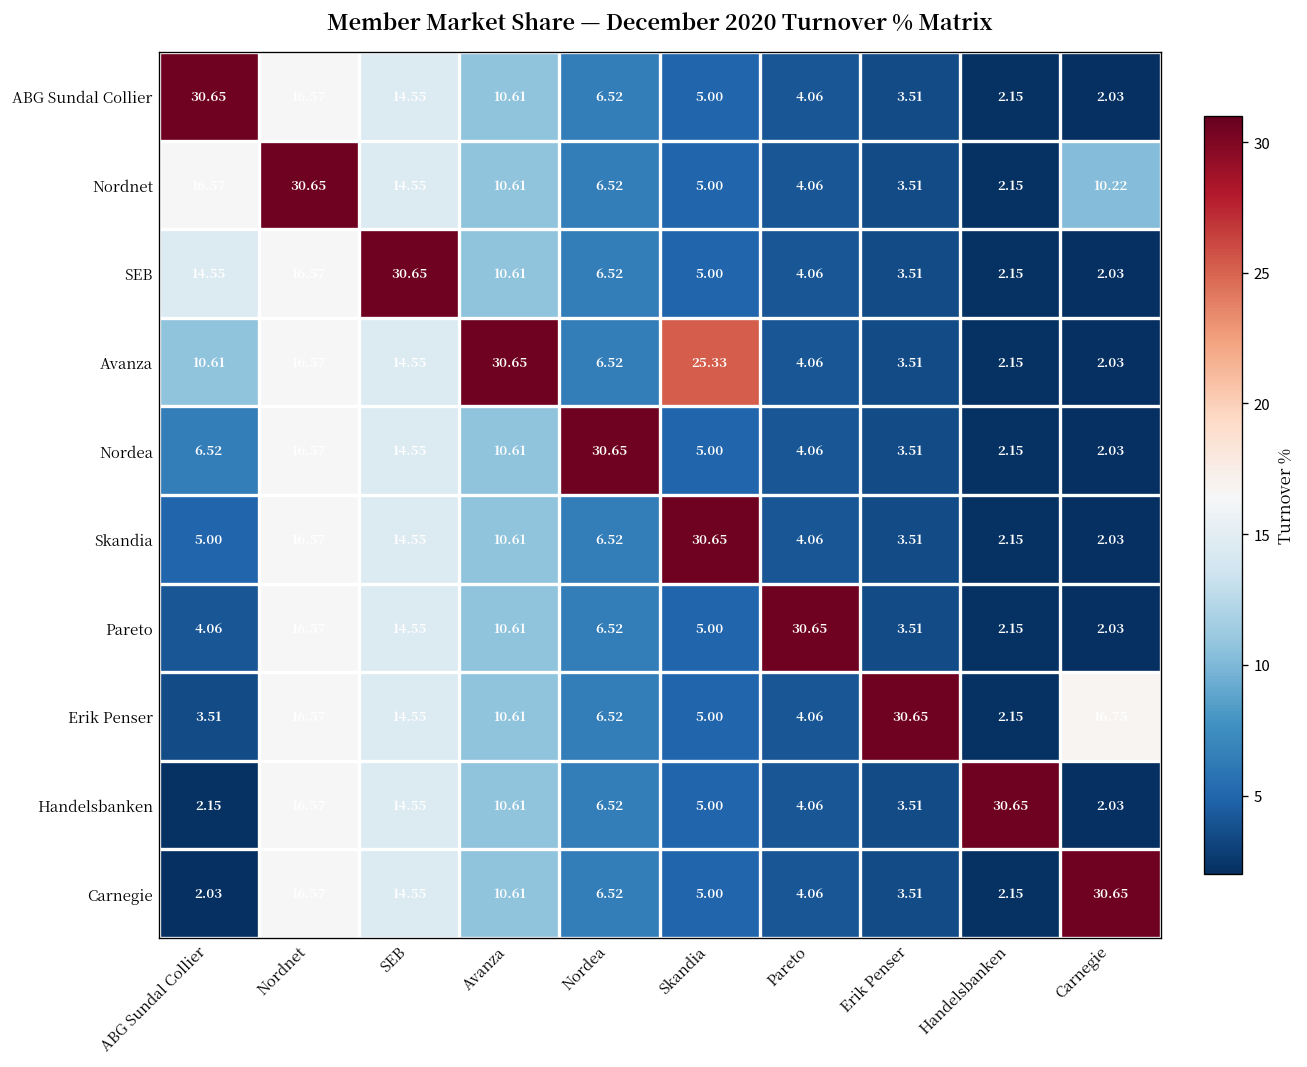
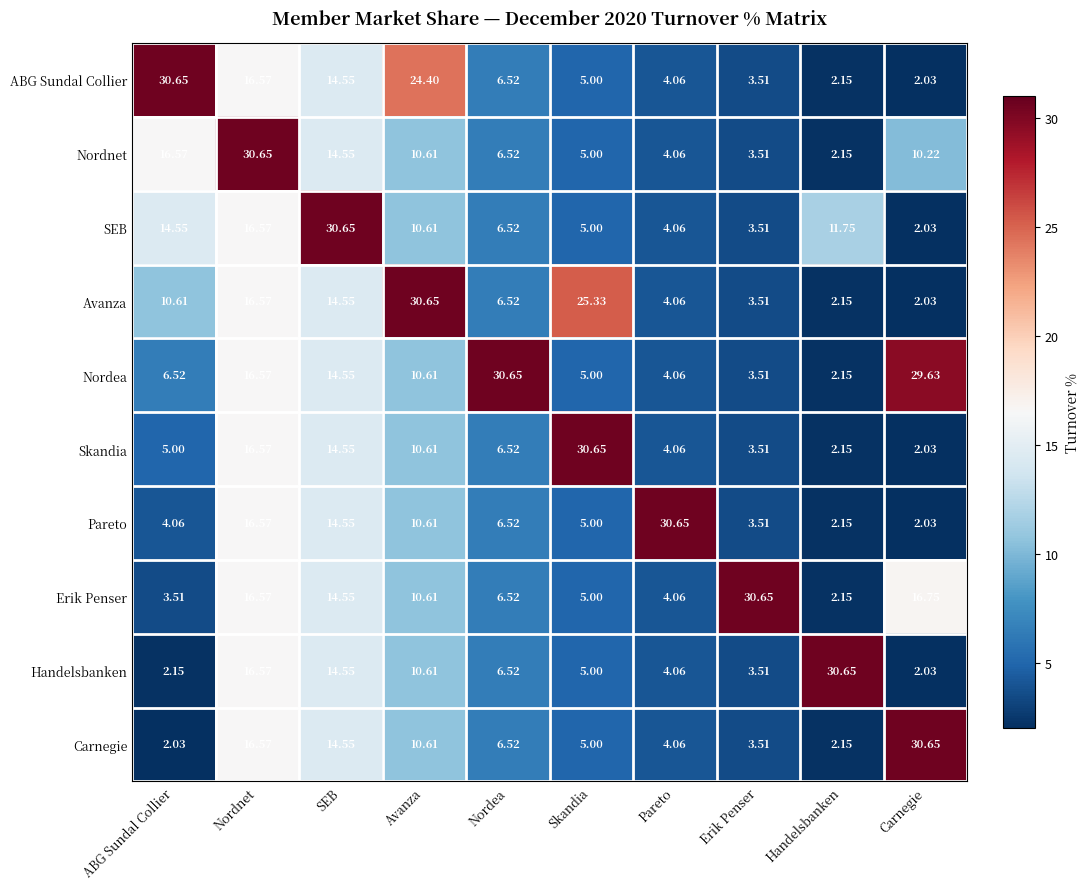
ABG Sundal Collier, Avanza: 10.61 -> 24.40
SEB, Handelsbanken: 2.15 -> 11.75
Nordea, Carnegie: 2.03 -> 29.63
